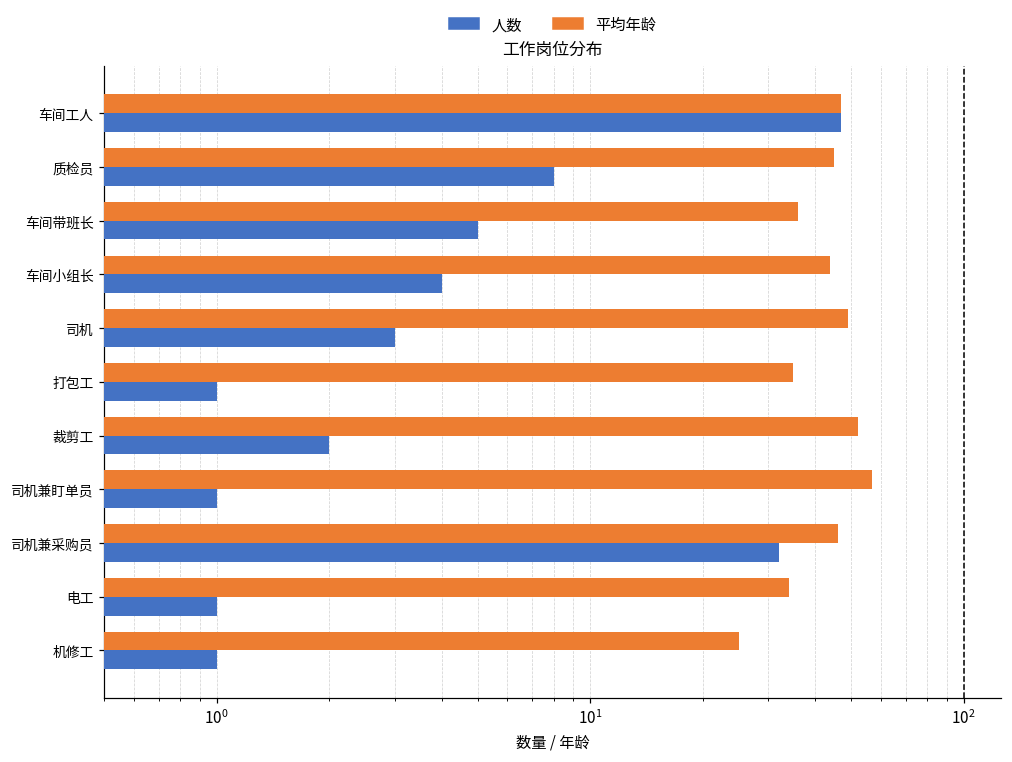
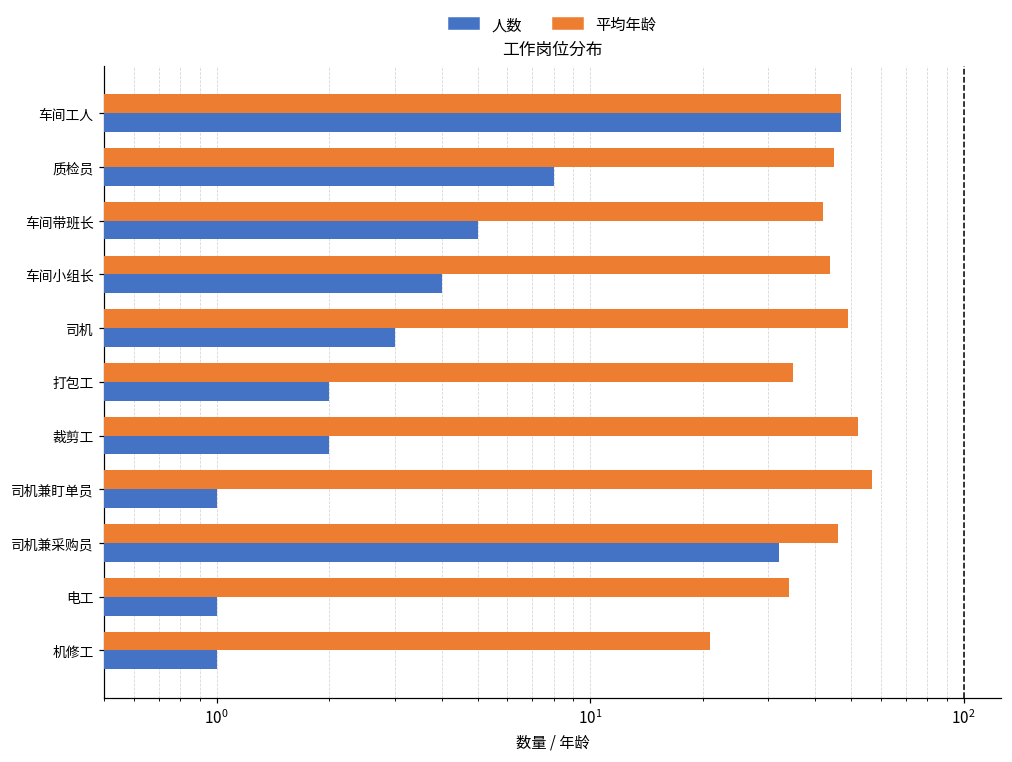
平均年龄, 车间带班长: 36 -> 42
人数, 打包工: 1 -> 2
平均年龄, 机修工: 25 -> 21
